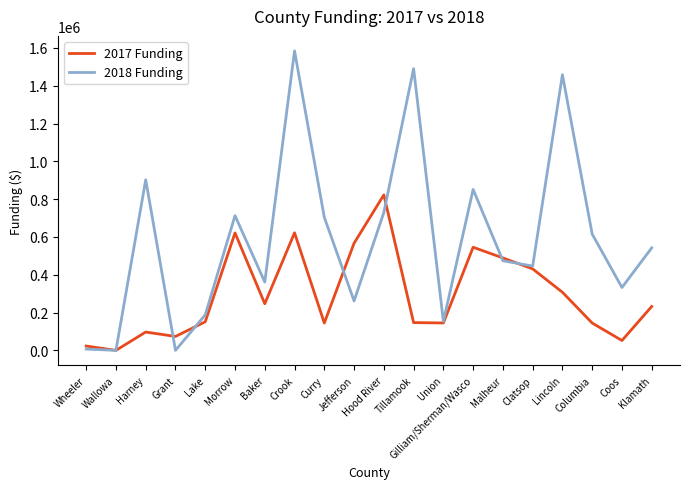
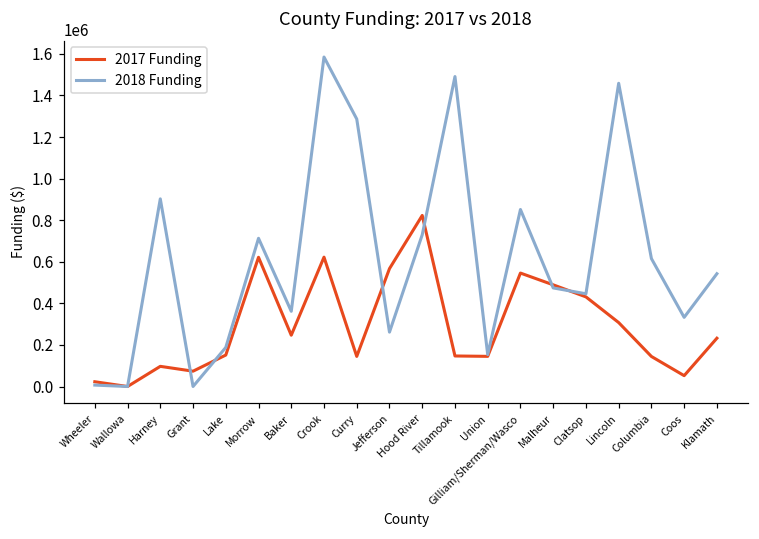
2018 Funding, Curry: 700000 -> 1290000
